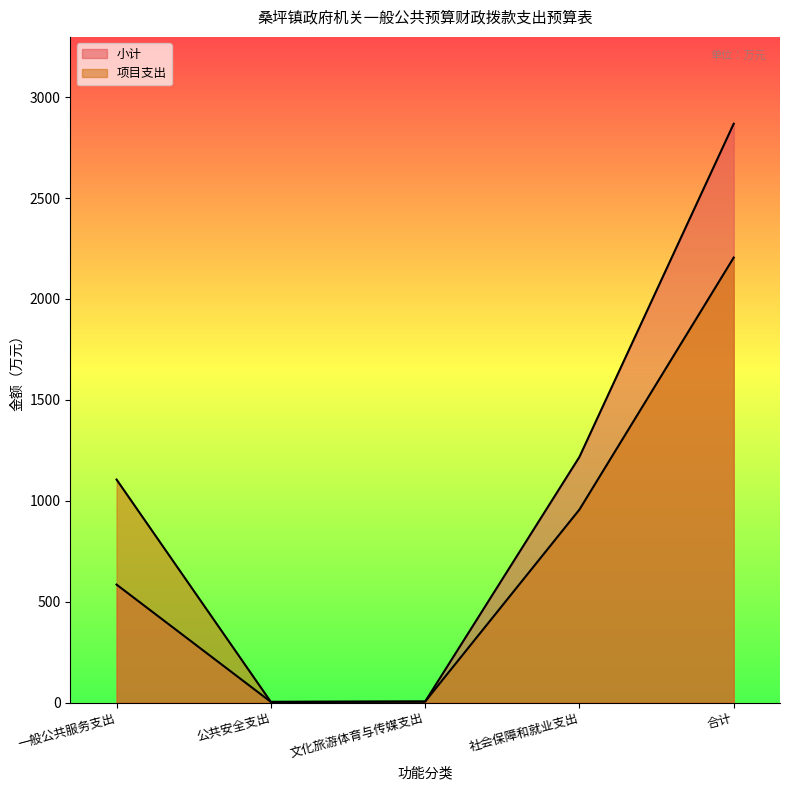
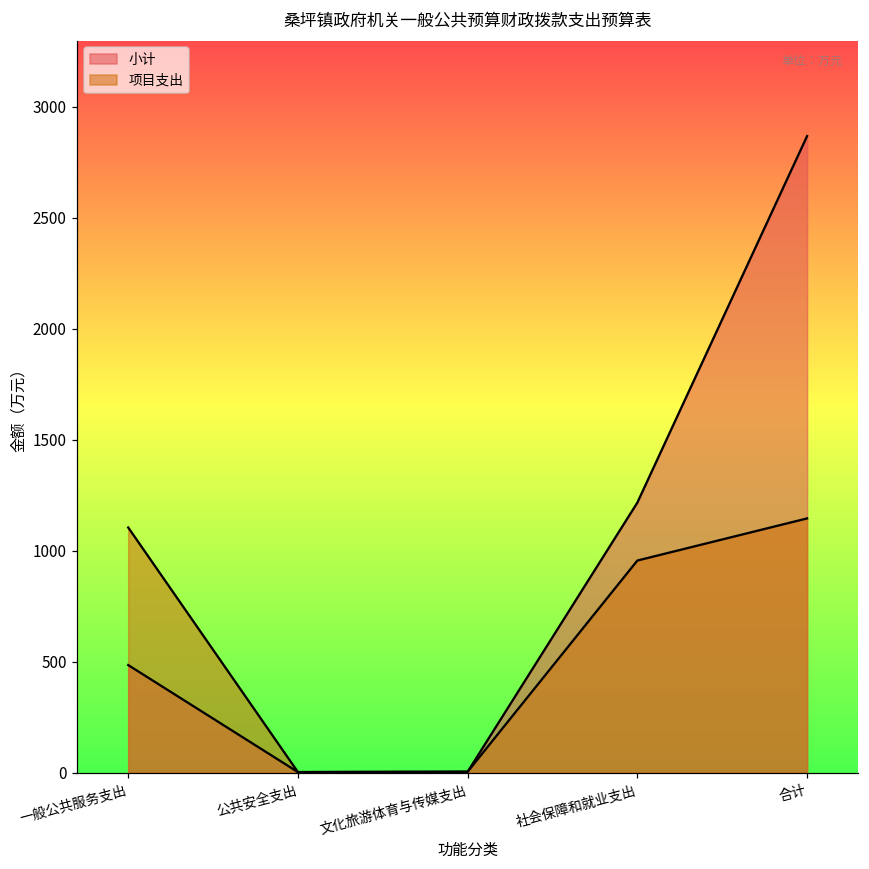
小计, 一般公共服务支出: 580 -> 490
项目支出, 合计: 2210 -> 1150
